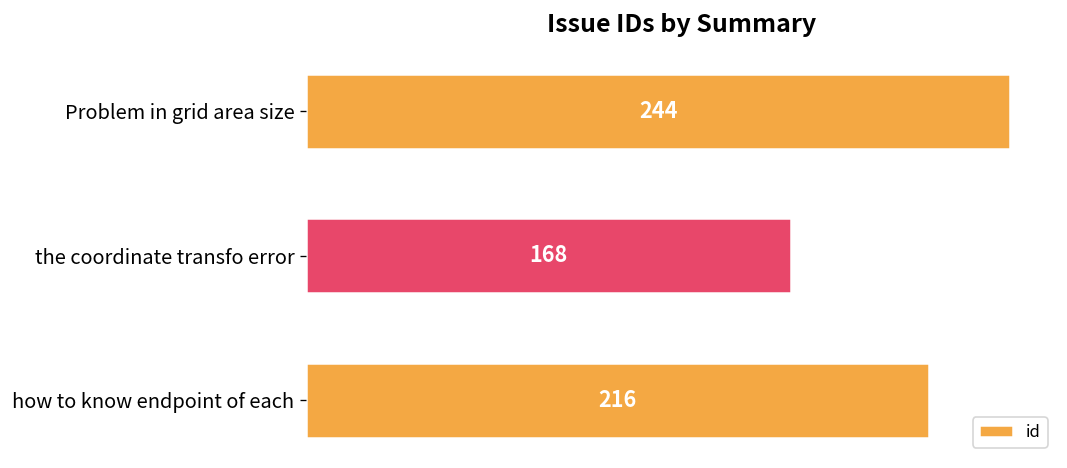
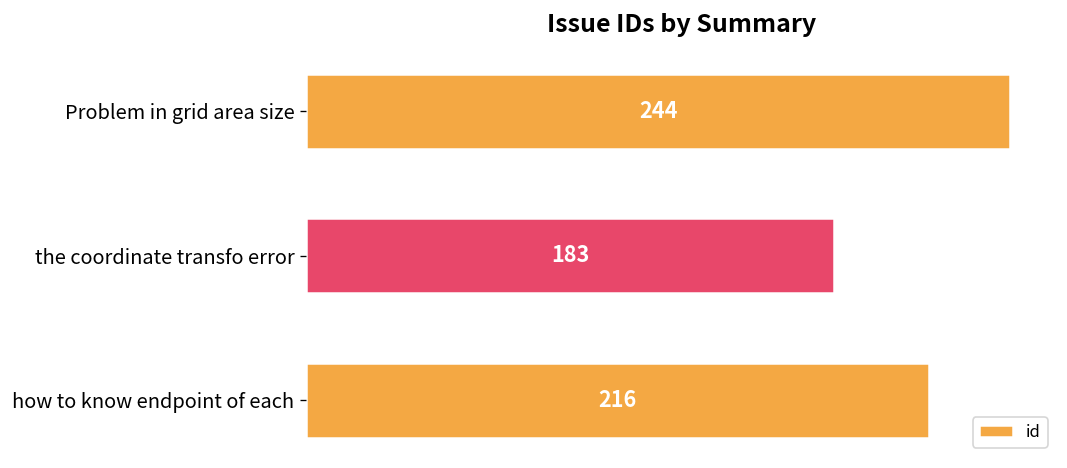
the coordinate transfo error: 168 -> 183
